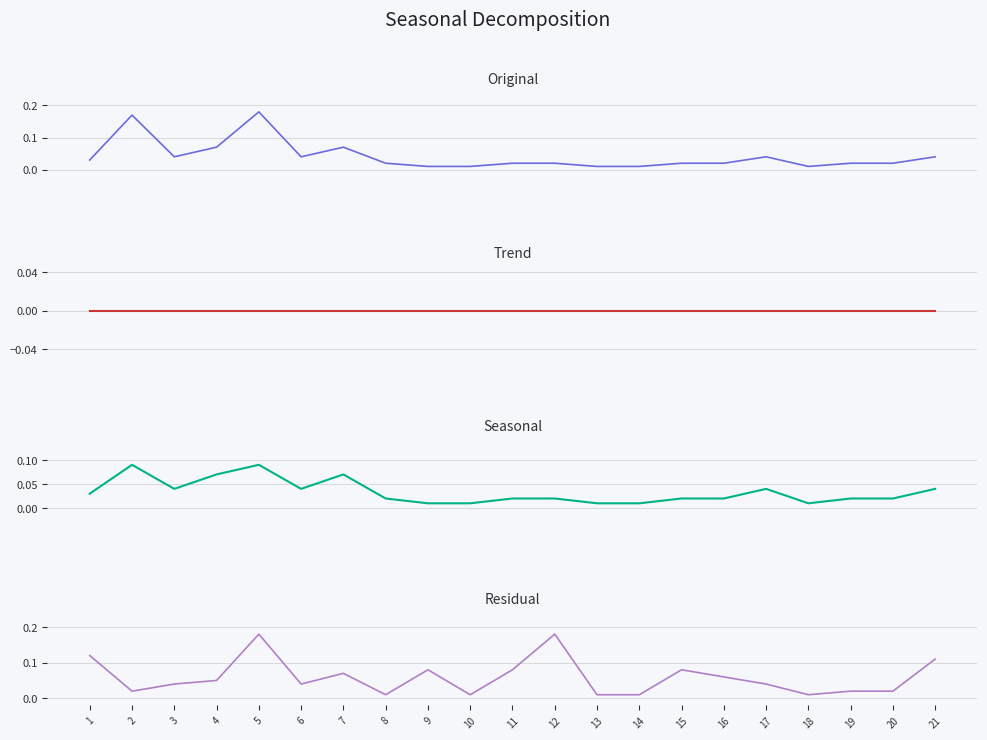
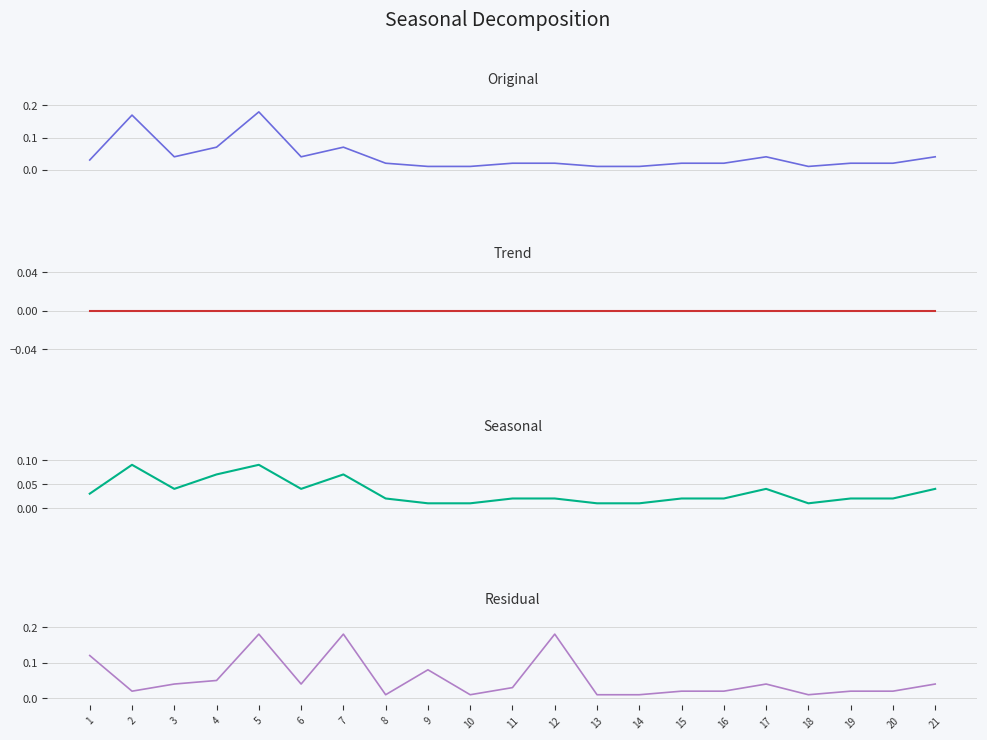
Residual, 7: 0.07 -> 0.18
Residual, 11: 0.08 -> 0.03
Residual, 15: 0.08 -> 0.02
Residual, 16: 0.06 -> 0.02
Residual, 21: 0.11 -> 0.04
